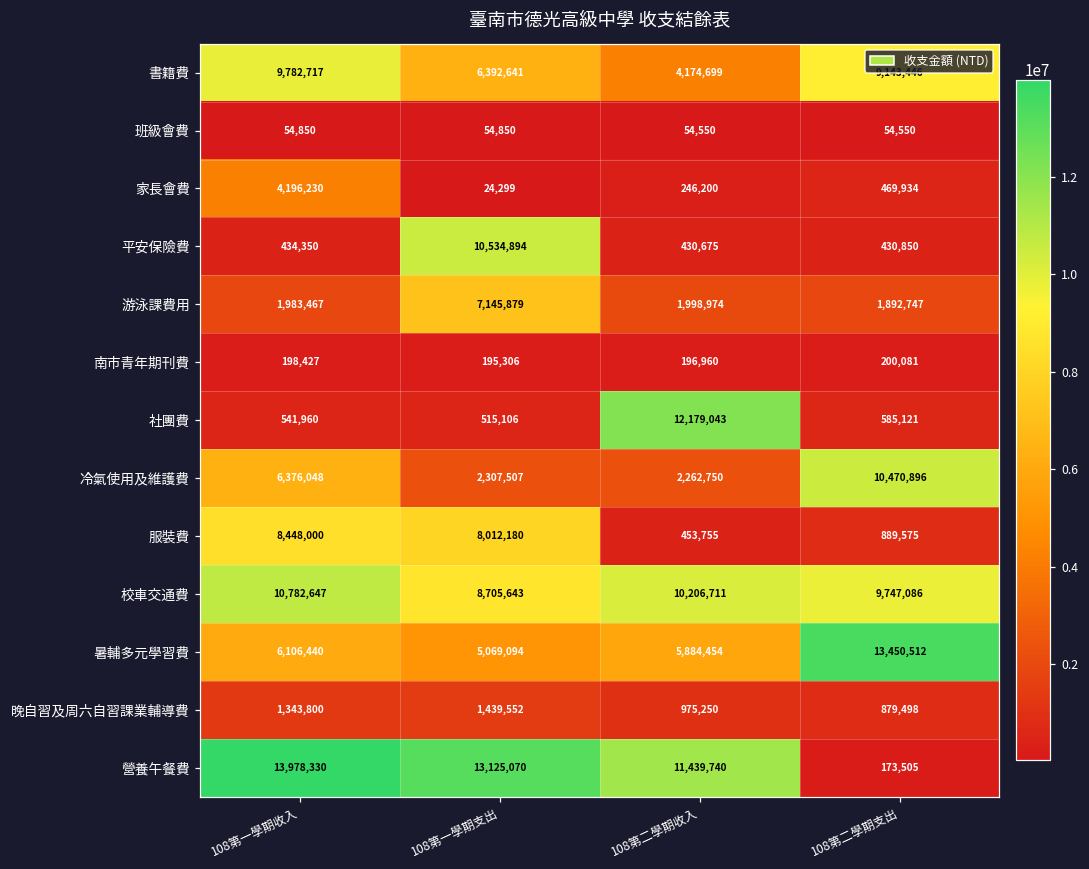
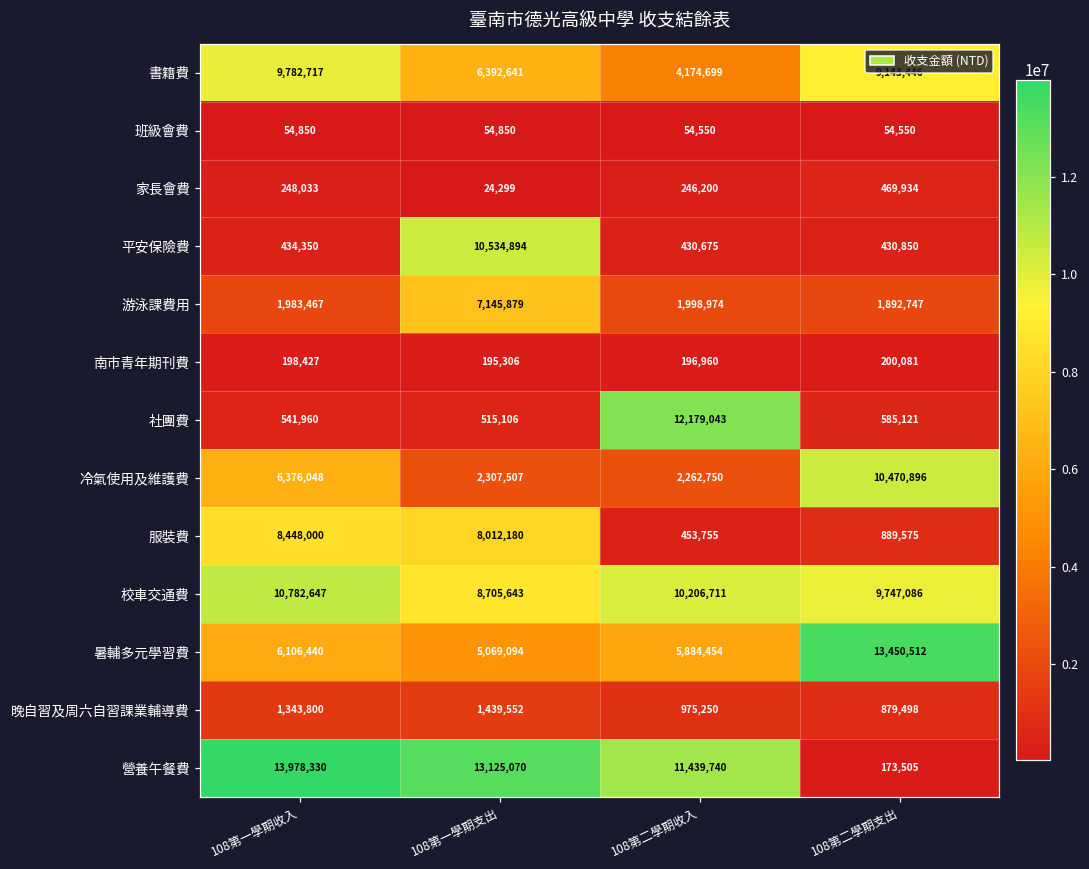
家長會費, 108第一學期收入: 4,196,230 -> 248,033
